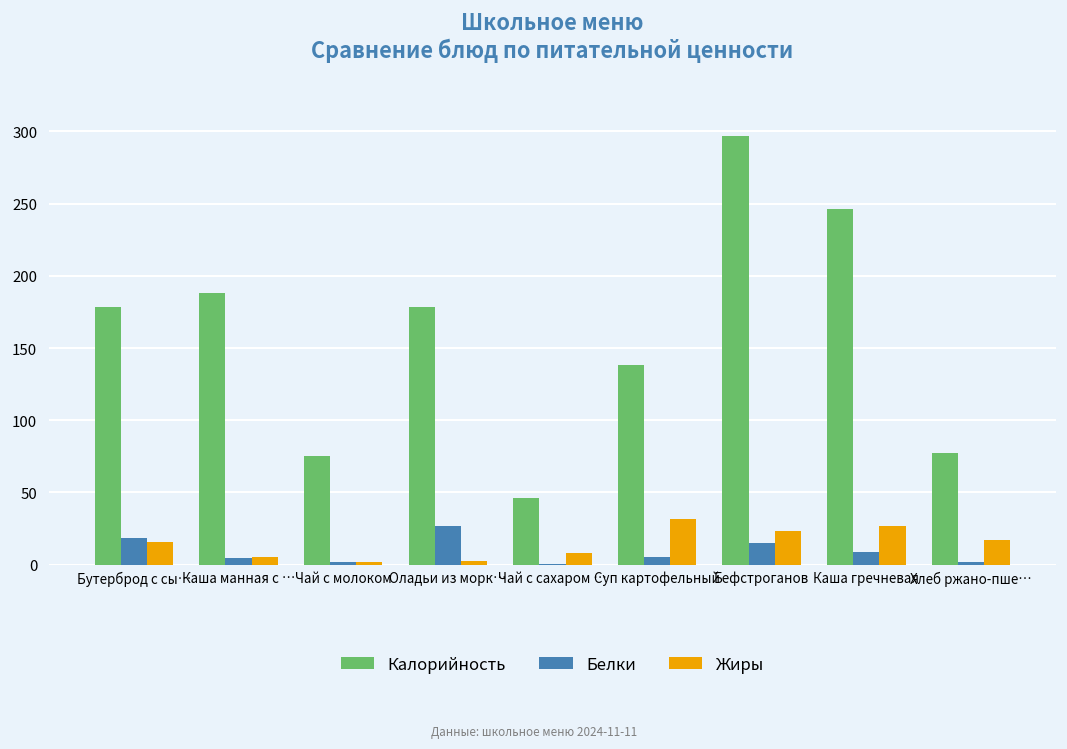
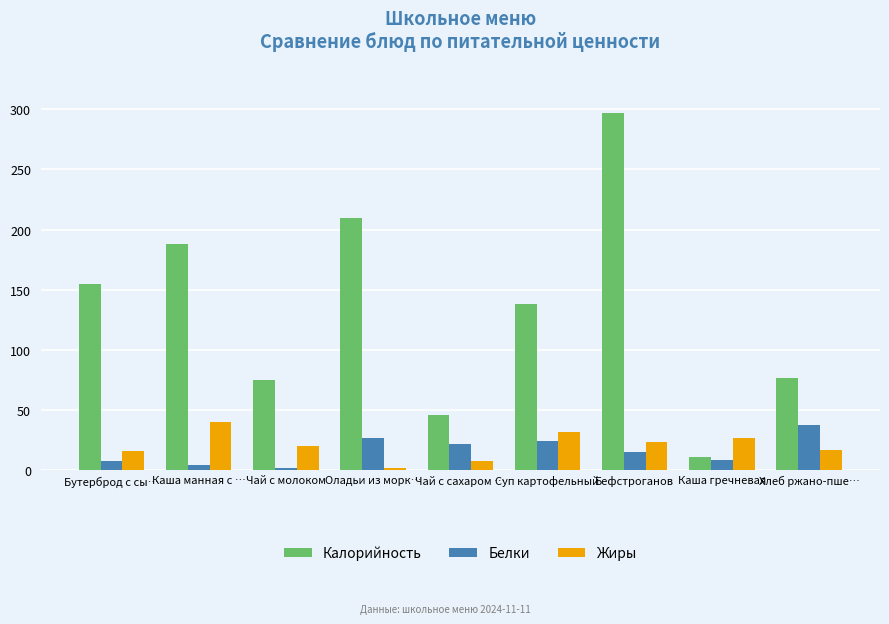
Калорийность, Бутерброд с сы…: 178 -> 155
Белки, Бутерброд с сы…: 19 -> 8
Жиры, Каша манная с …: 6 -> 40
Жиры, Чай с молоком: 2 -> 20
Калорийность, Оладьи из морк…: 179 -> 210
Белки, Чай с сахаром …: 0 -> 22
Белки, Суп картофельный: 6 -> 24
Калорийность, Каша гречневая: 246 -> 11
Белки, Хлеб ржано-пше…: 2 -> 38
